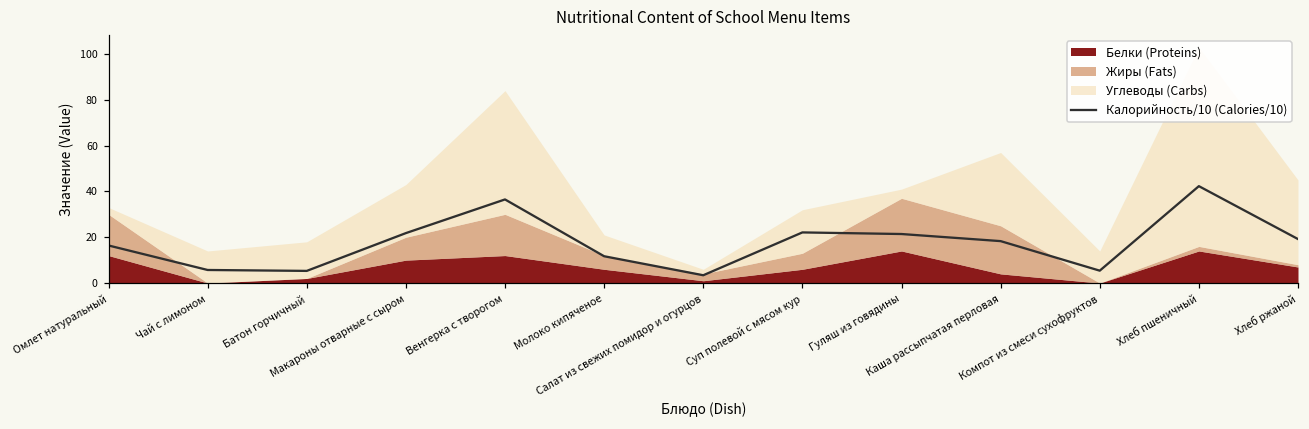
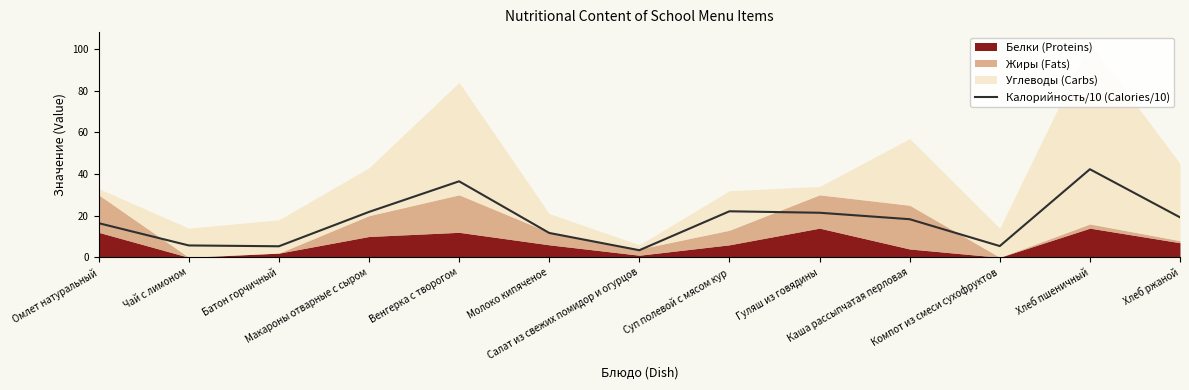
Жиры (Fats), Гуляш из говядины: 23 -> 16
